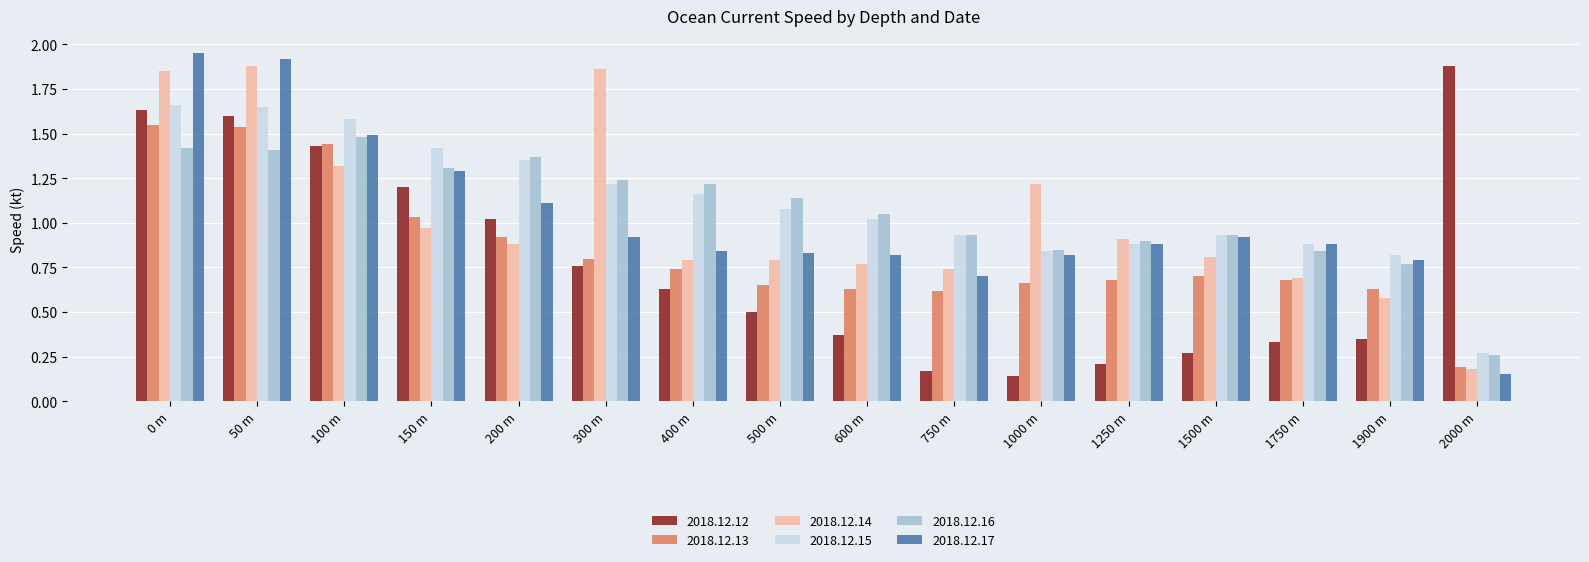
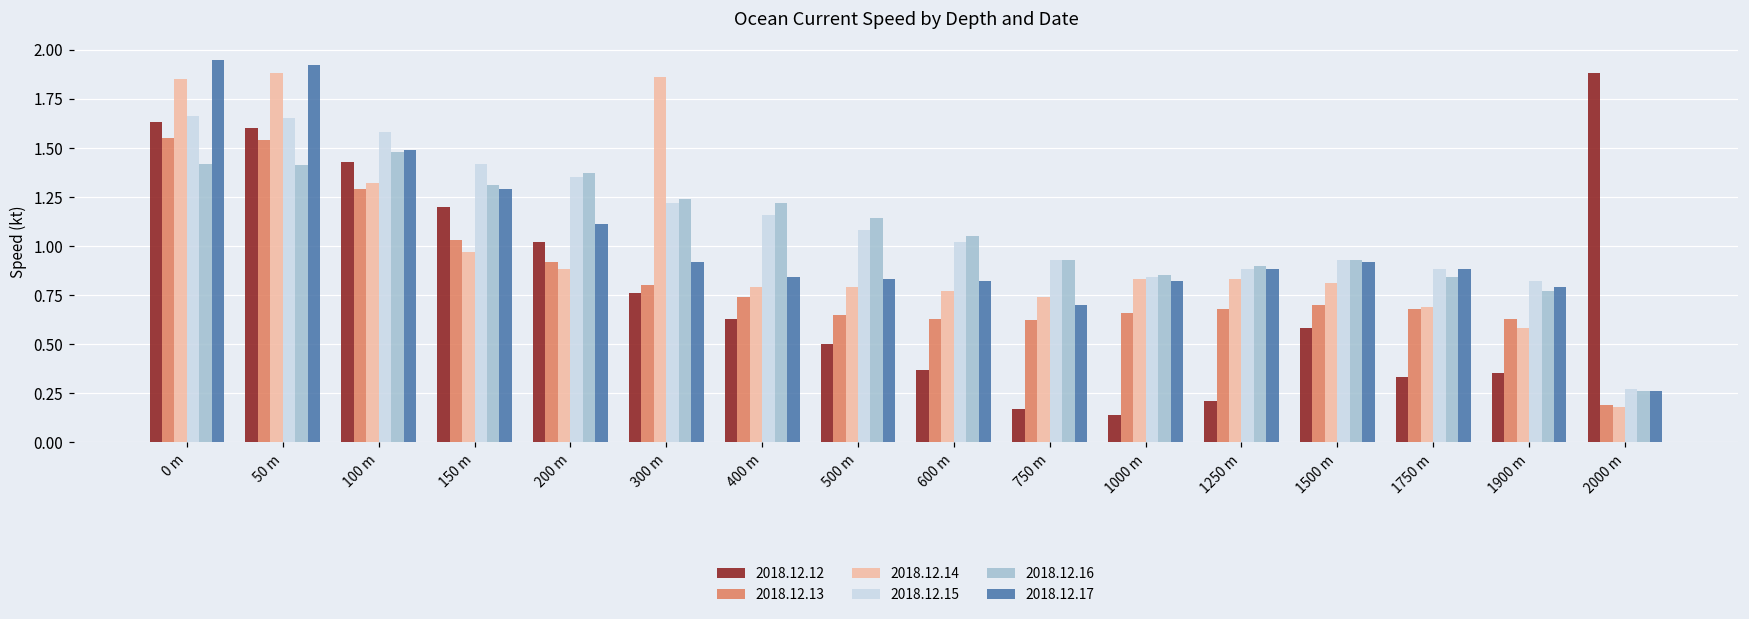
2018.12.13, 100 m: 1.44 -> 1.29
2018.12.14, 1000 m: 1.22 -> 0.83
2018.12.14, 1250 m: 0.91 -> 0.83
2018.12.12, 1500 m: 0.27 -> 0.58
2018.12.17, 2000 m: 0.15 -> 0.26
